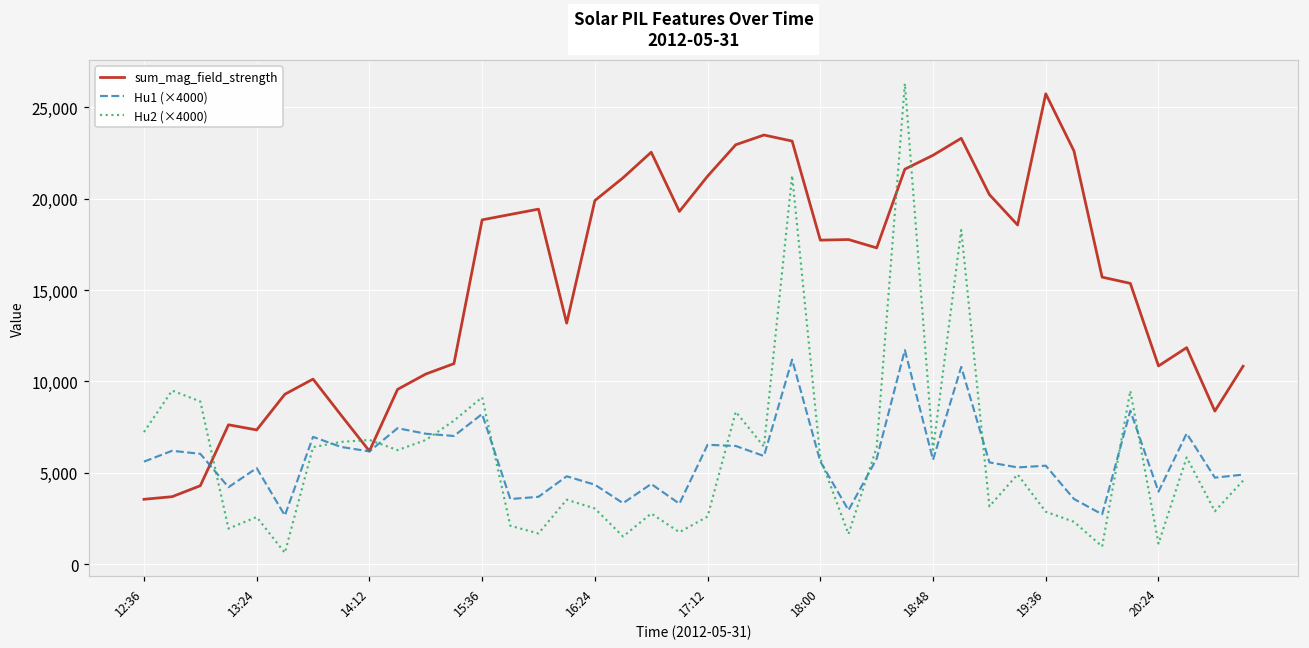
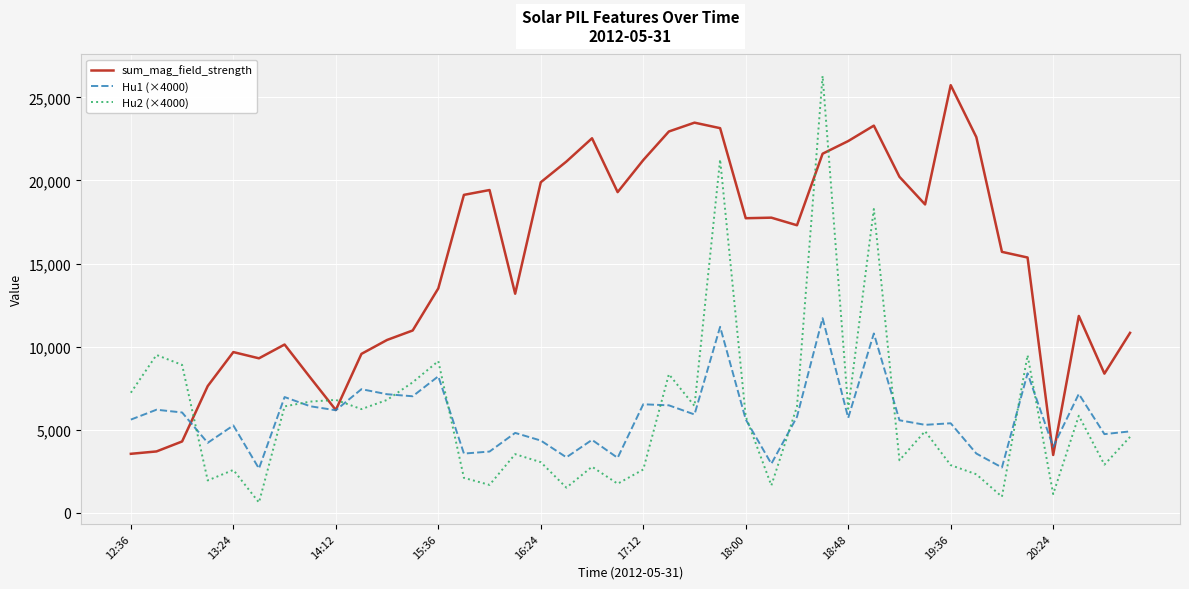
sum_mag_field_strength, 13:24: 7,300 -> 9,700
sum_mag_field_strength, 15:36: 18,800 -> 13,500
sum_mag_field_strength, 20:24: 10,800 -> 3,500
